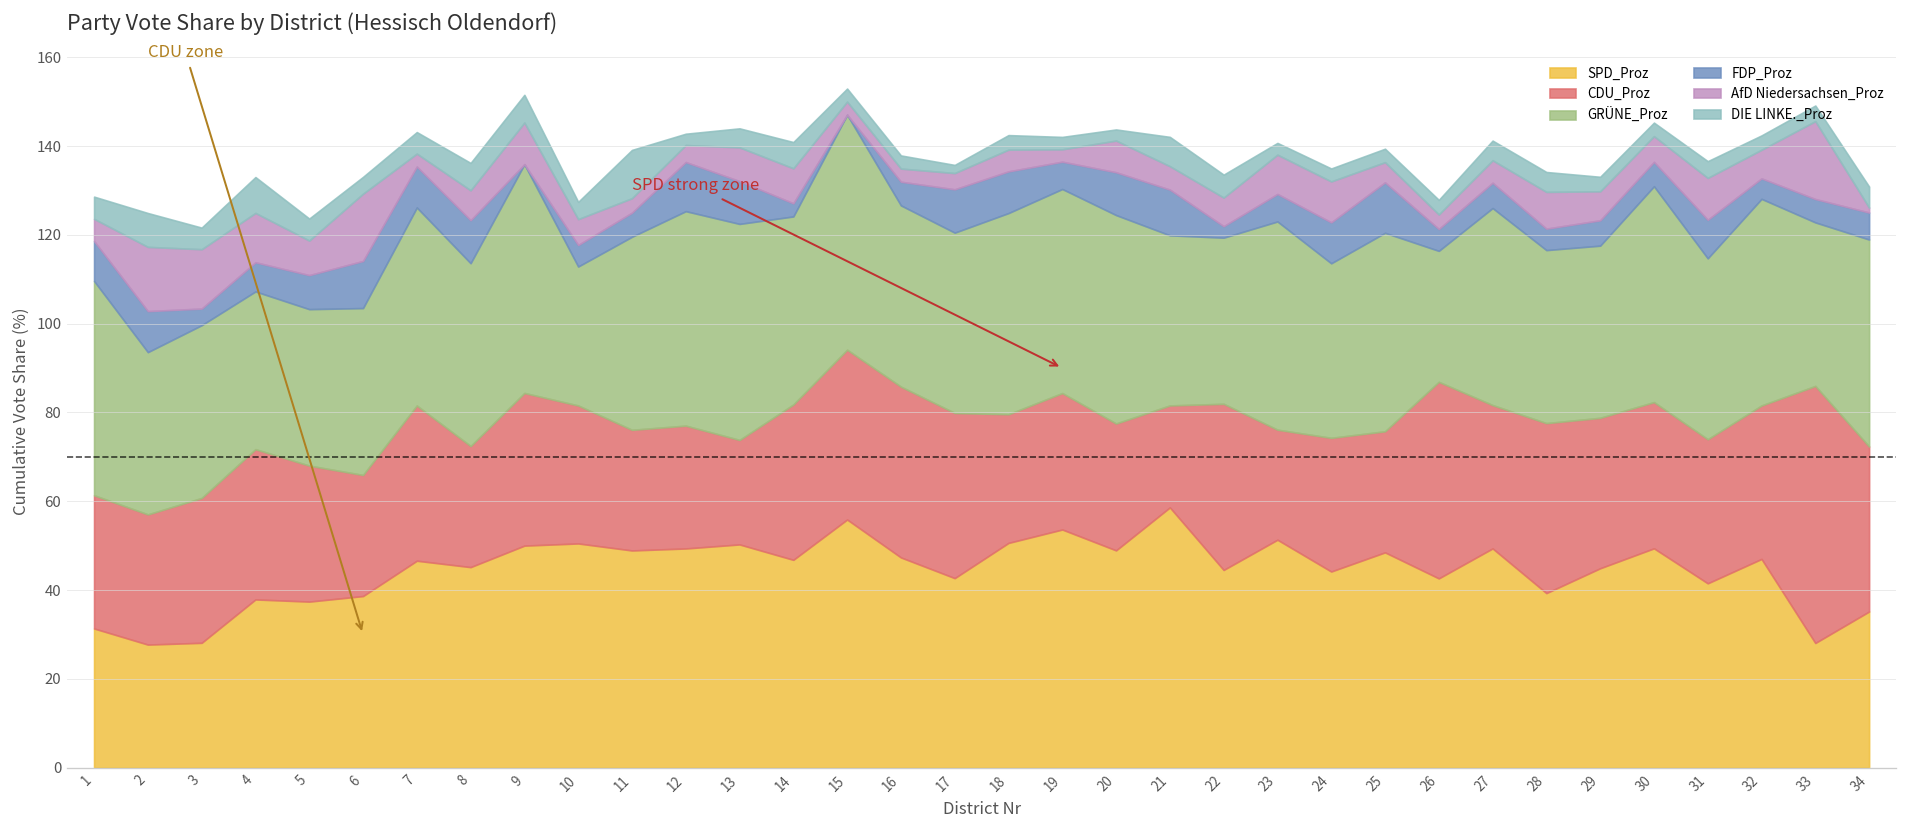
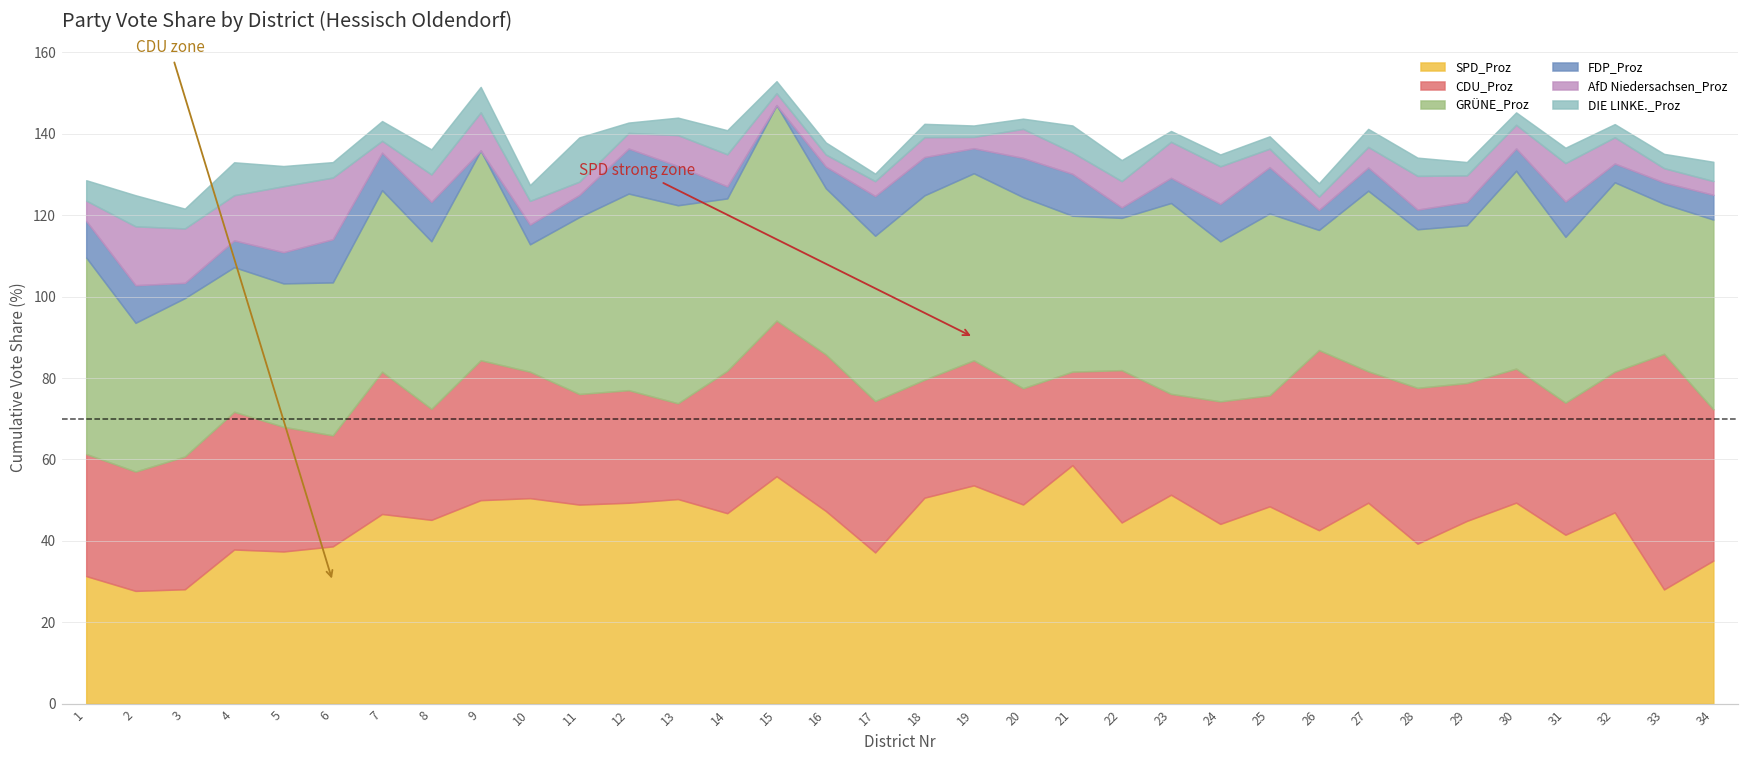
AfD Niedersachsen_Proz, 5: 8 -> 16
SPD_Proz, 17: 43 -> 37
AfD Niedersachsen_Proz, 33: 18 -> 4
AfD Niedersachsen_Proz, 34: 1 -> 3
